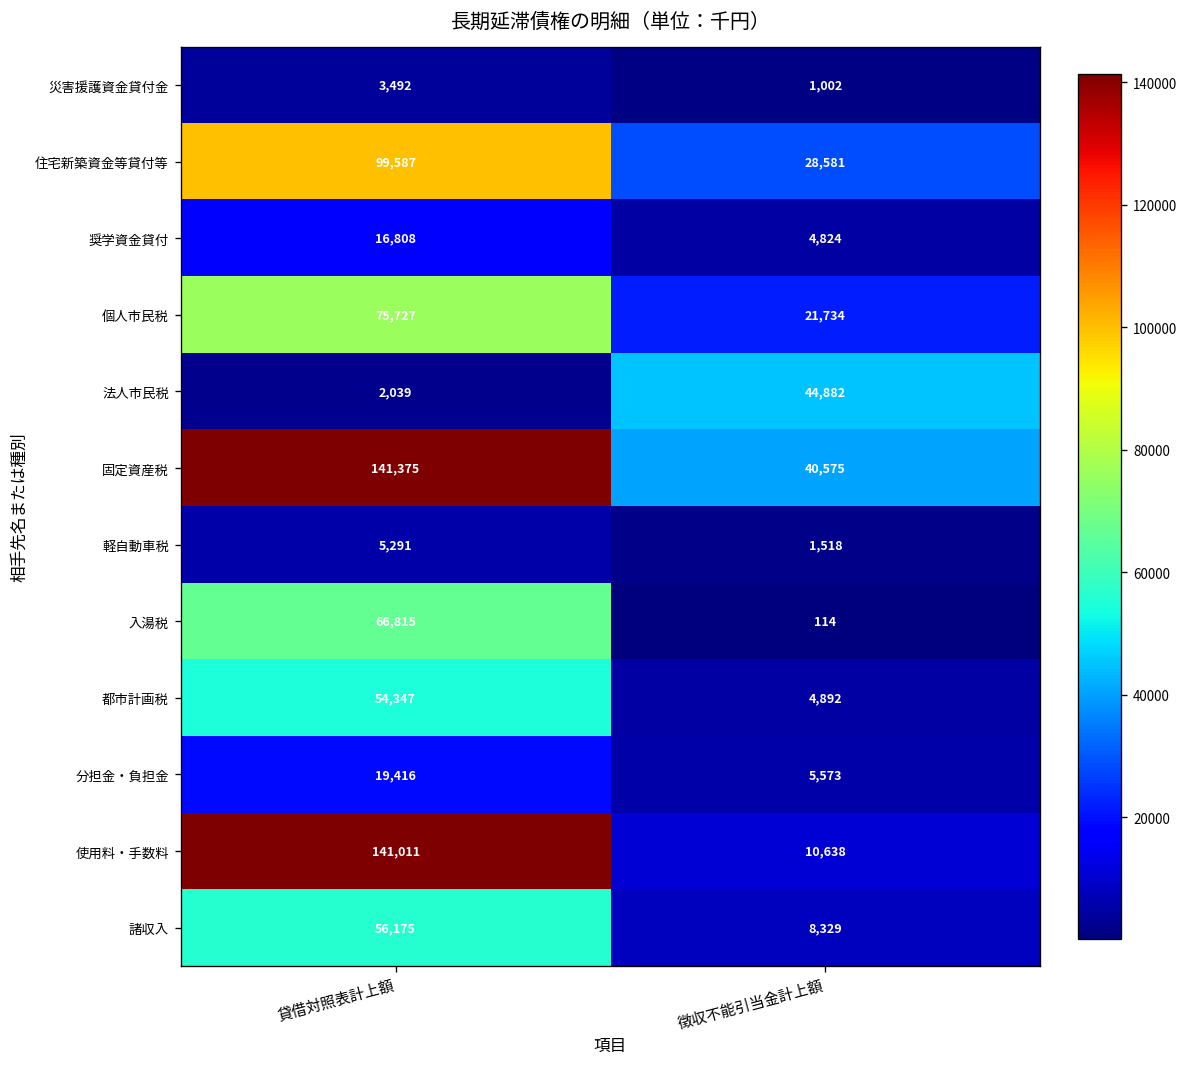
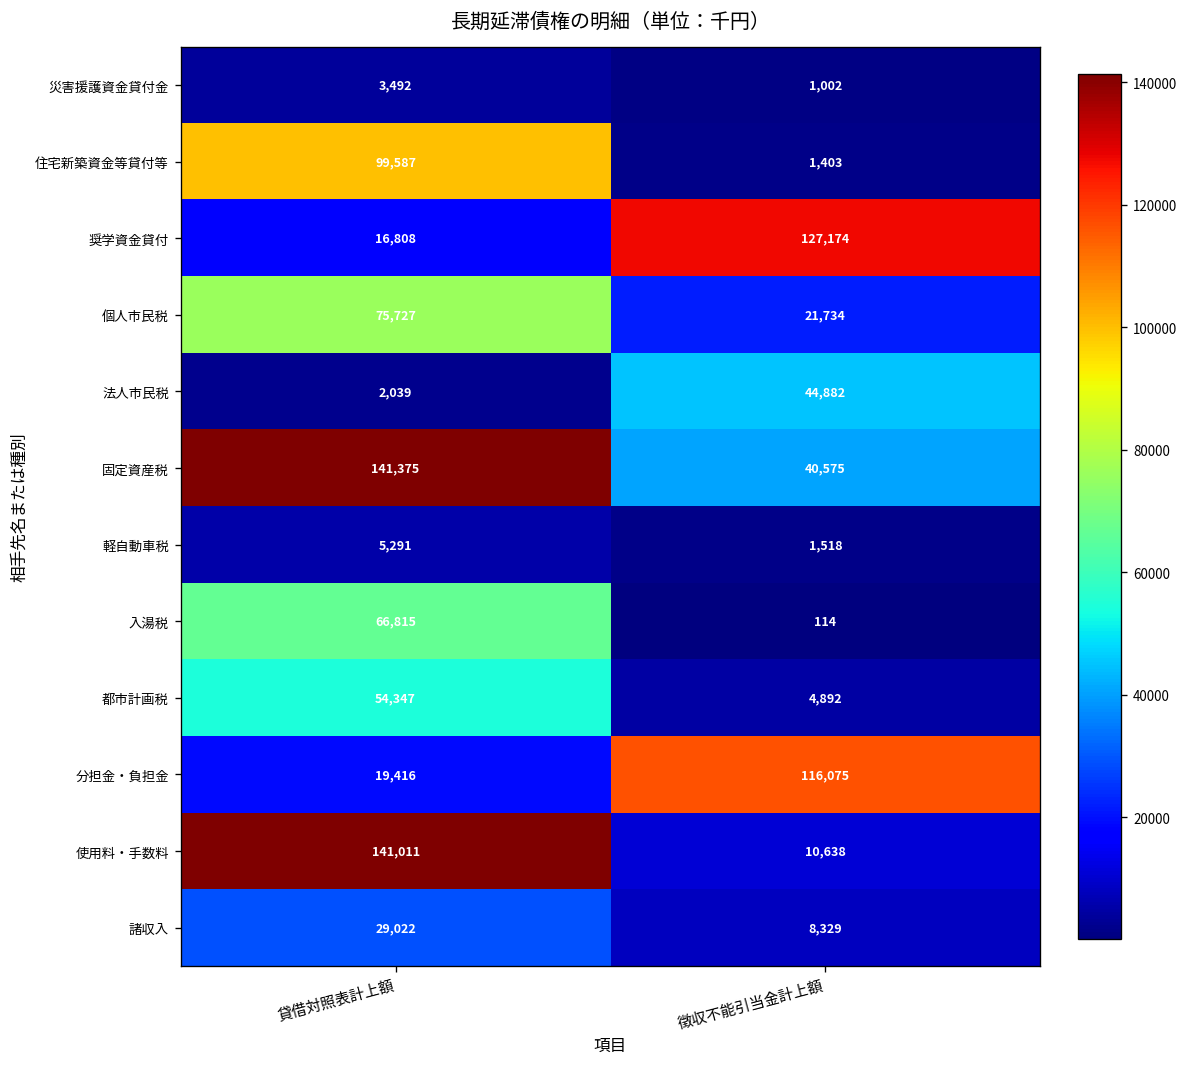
住宅新築資金等貸付等, 徴収不能引当金計上額: 28,581 -> 1,403
奨学資金貸付, 徴収不能引当金計上額: 4,824 -> 127,174
分担金・負担金, 徴収不能引当金計上額: 5,573 -> 116,075
諸収入, 貸借対照表計上額: 56,175 -> 29,022
